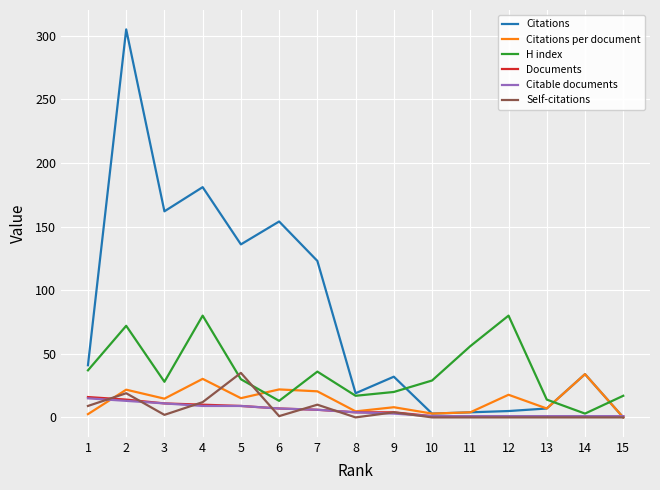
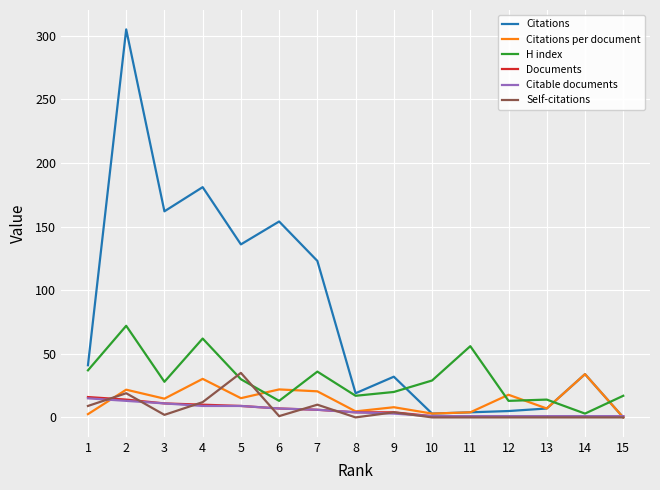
H index, 4: 80 -> 62
H index, 12: 80 -> 13
